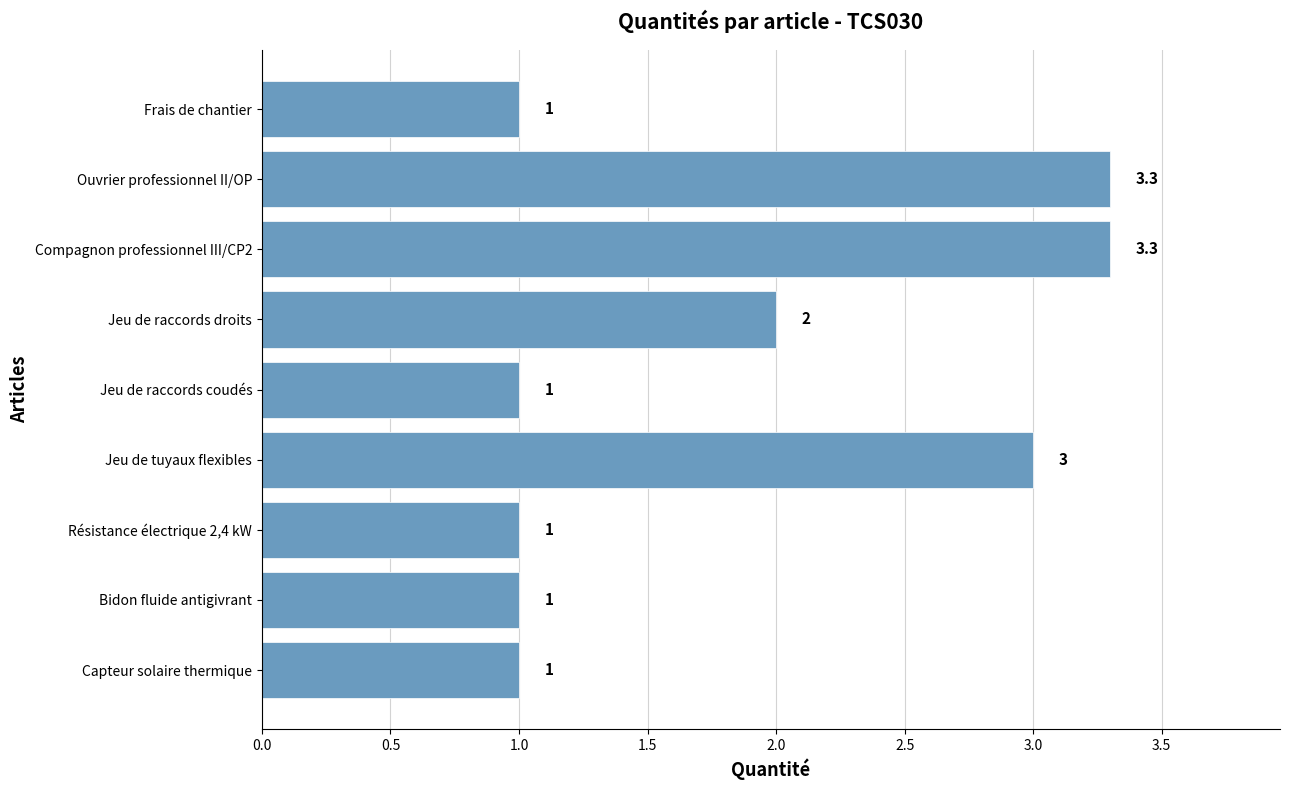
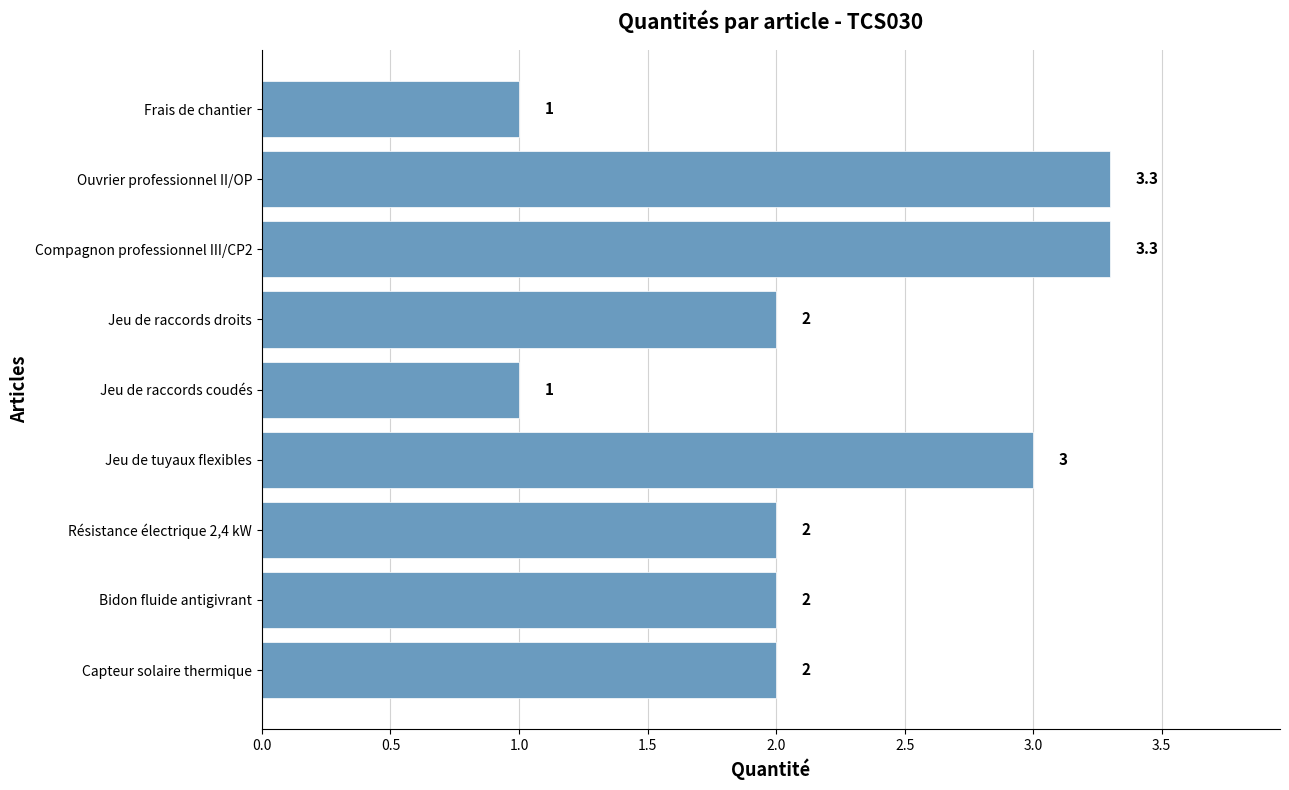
Résistance électrique 2,4 kW: 1 -> 2
Bidon fluide antigivrant: 1 -> 2
Capteur solaire thermique: 1 -> 2
